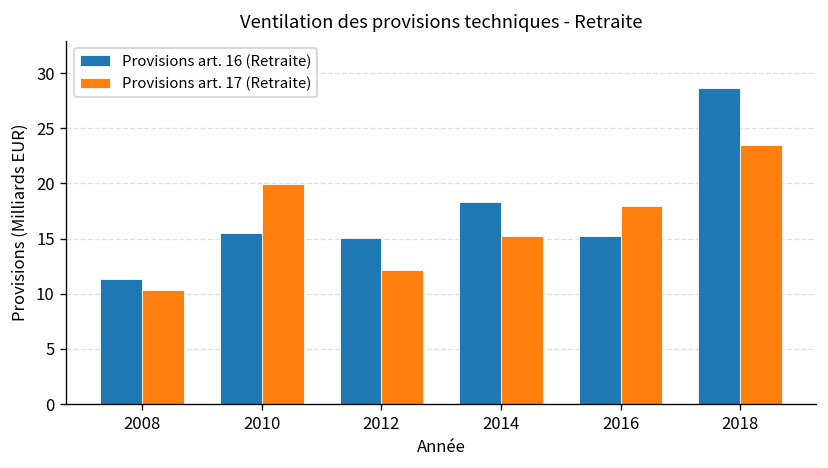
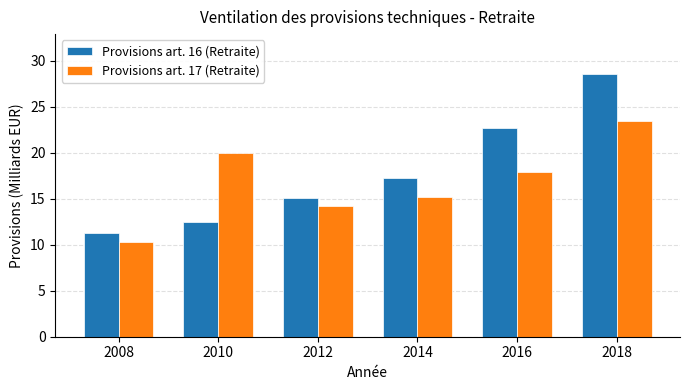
Provisions art. 16 (Retraite), 2010: 15 -> 12
Provisions art. 17 (Retraite), 2012: 12 -> 14
Provisions art. 16 (Retraite), 2014: 18 -> 17
Provisions art. 16 (Retraite), 2016: 15 -> 23
